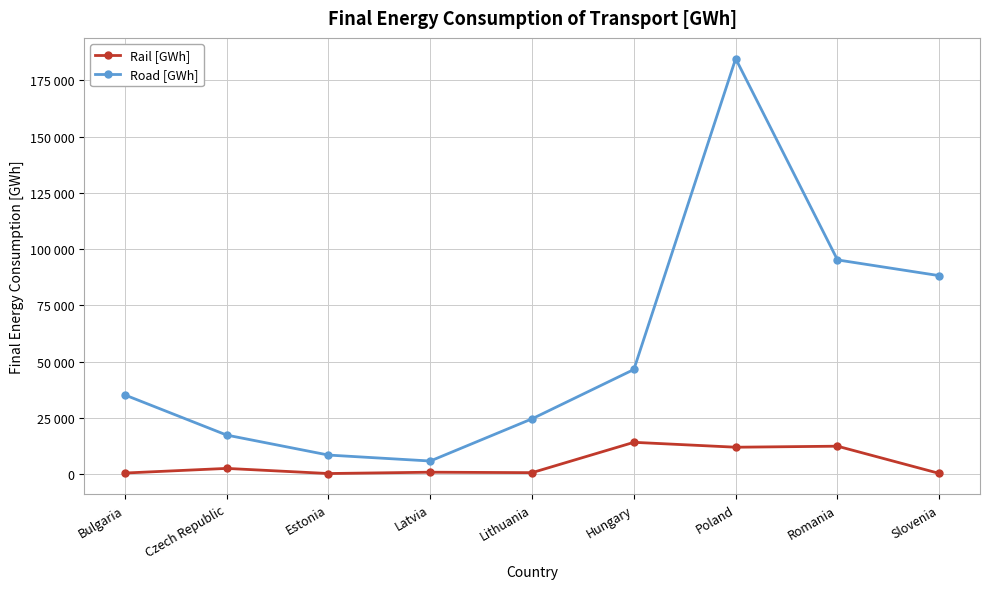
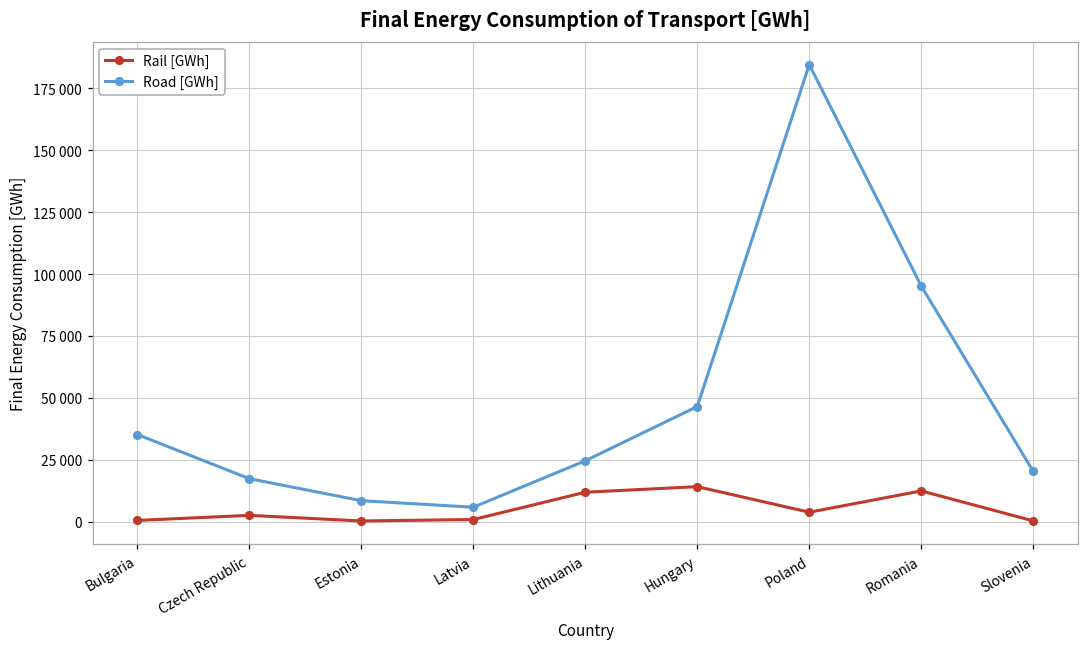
Rail [GWh], Lithuania: 1000 -> 12000
Rail [GWh], Poland: 12000 -> 4000
Road [GWh], Slovenia: 88000 -> 20000
